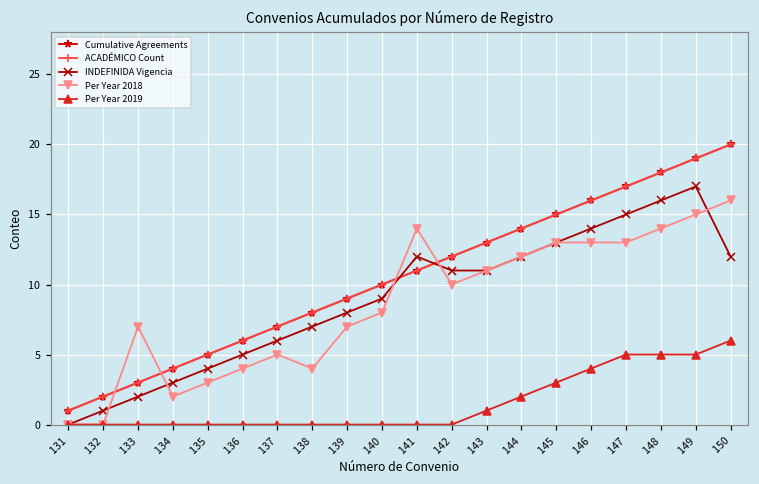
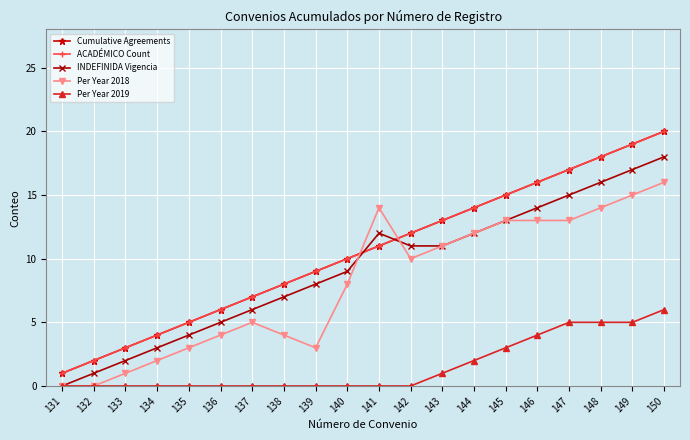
Per Year 2018, 133: 7 -> 1
Per Year 2018, 139: 7 -> 3
INDEFINIDA Vigencia, 150: 12 -> 18
